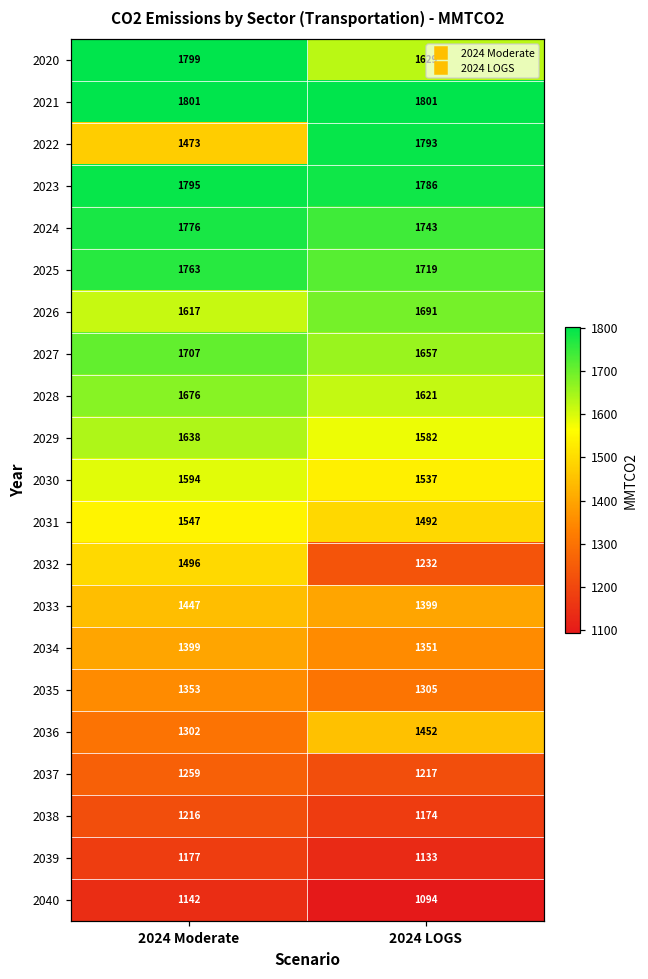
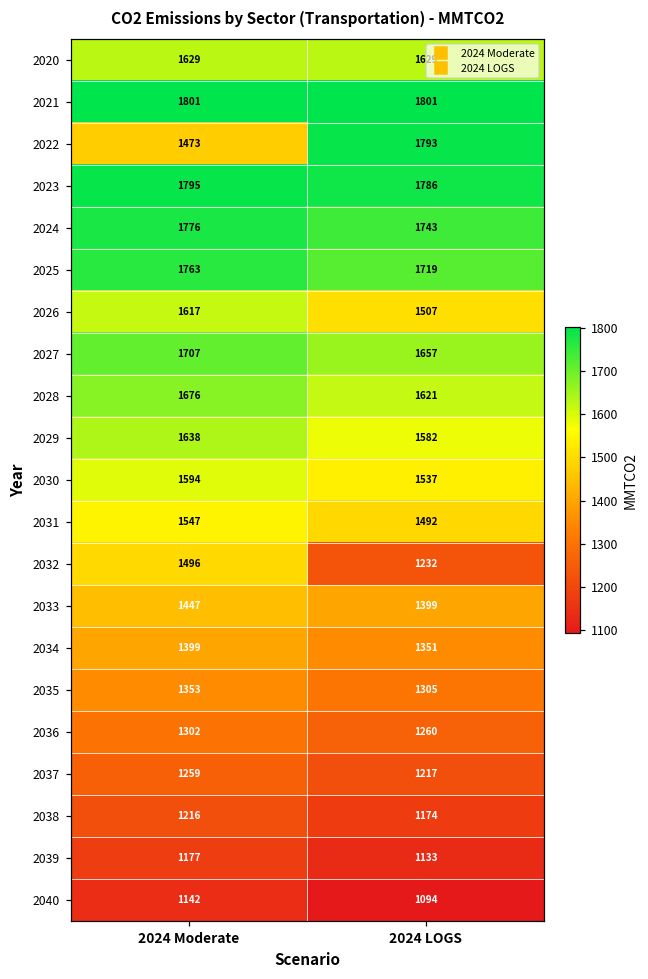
2020, 2024 Moderate: 1799 -> 1629
2026, 2024 LOGS: 1691 -> 1507
2036, 2024 LOGS: 1452 -> 1260
